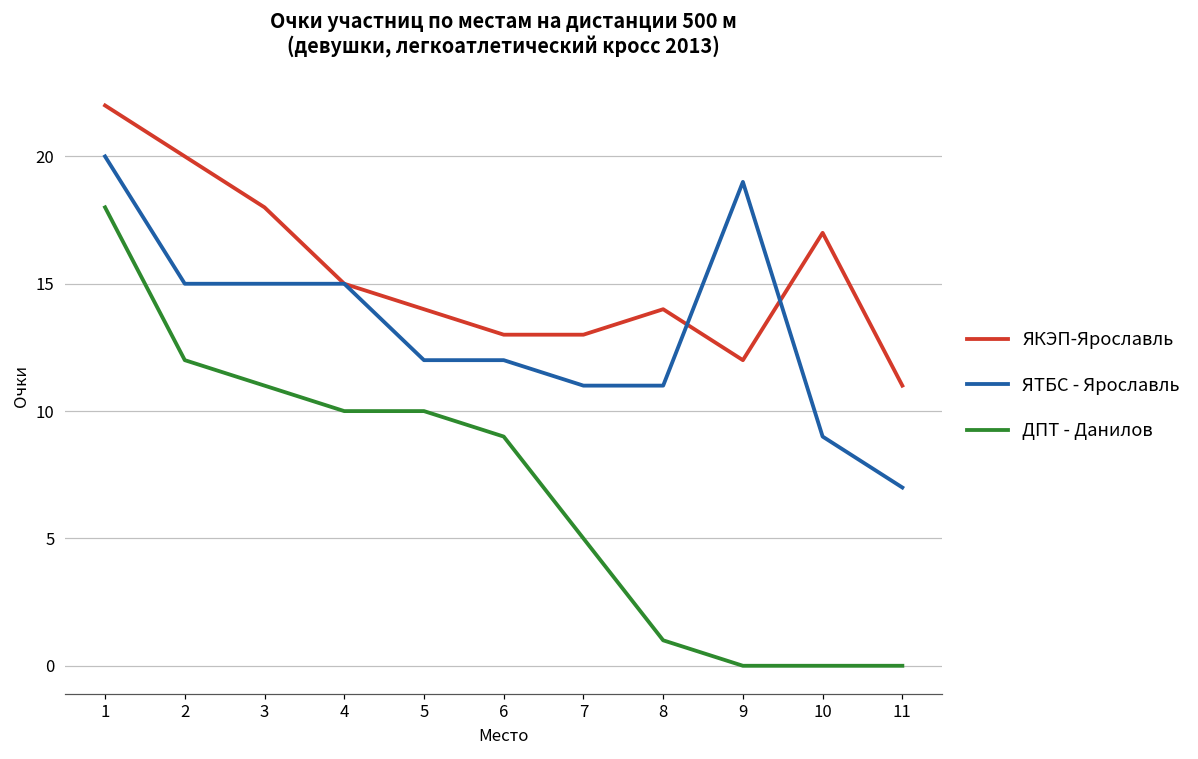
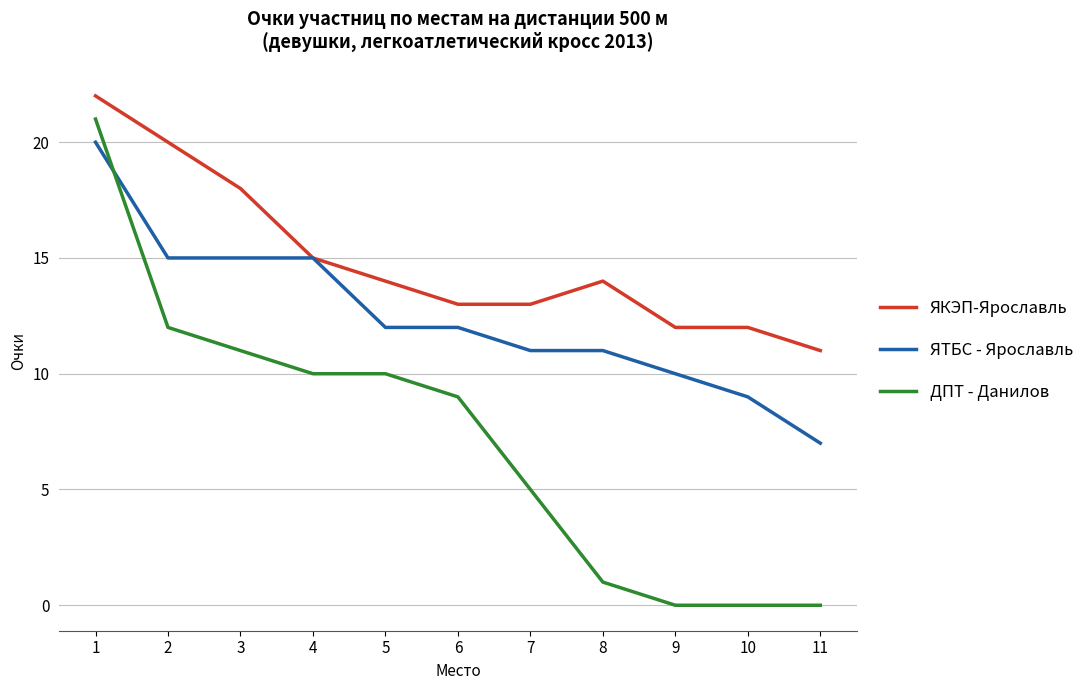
ДПТ - Данилов, 1: 18 -> 21
ЯТБС - Ярославль, 9: 19 -> 10
ЯКЭП-Ярославль, 10: 17 -> 12
